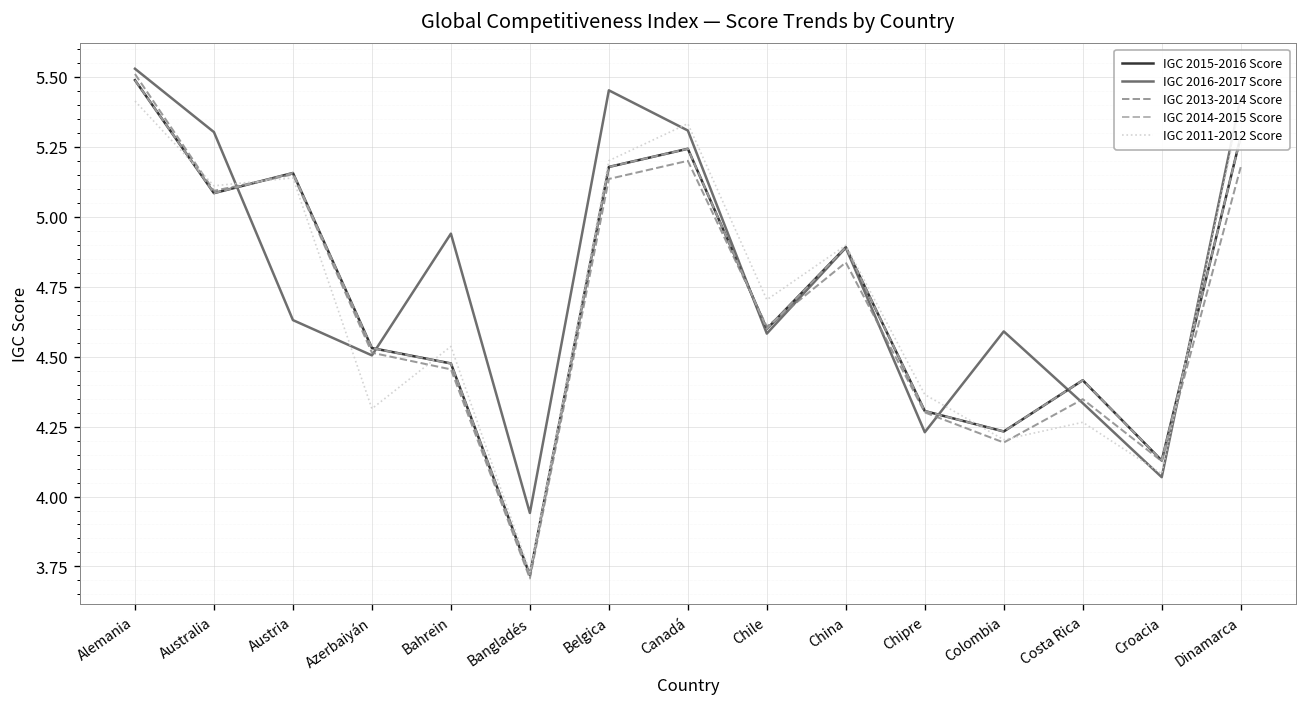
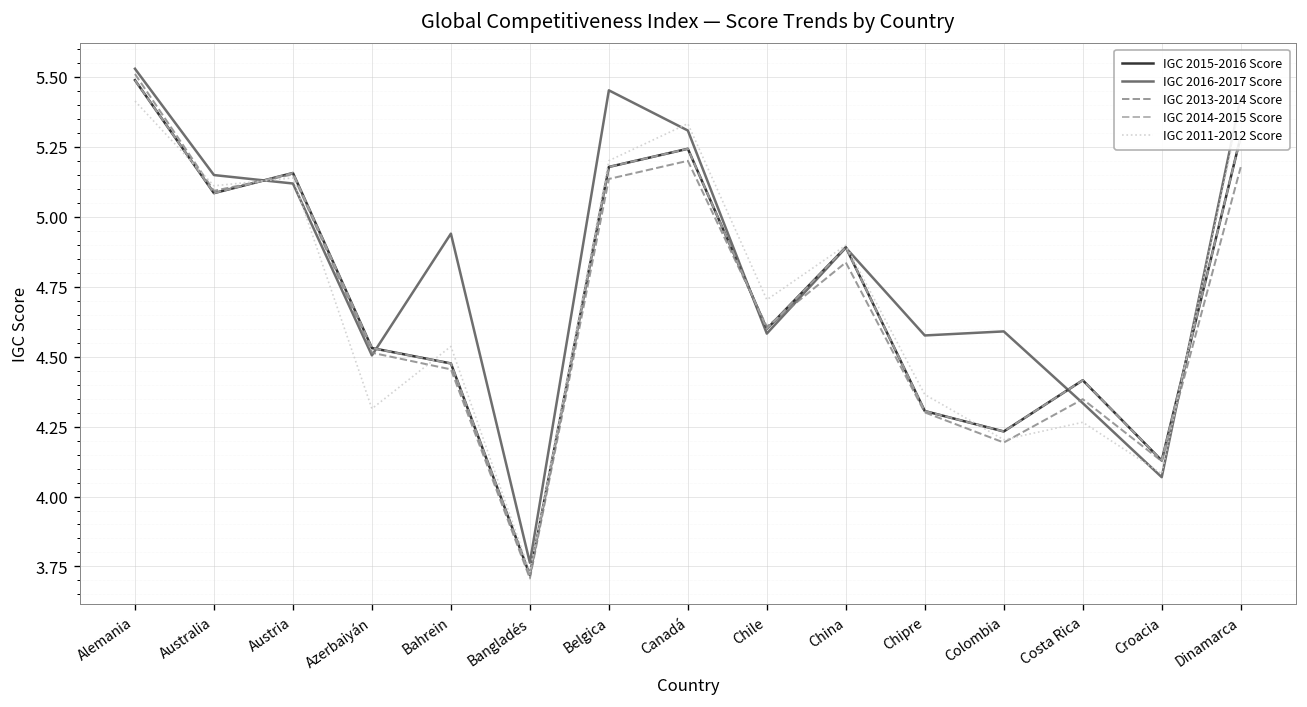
IGC 2016-2017 Score, Australia: 5.30 -> 5.15
IGC 2016-2017 Score, Austria: 4.63 -> 5.12
IGC 2016-2017 Score, Bangladés: 3.94 -> 3.76
IGC 2016-2017 Score, Chipre: 4.23 -> 4.58
